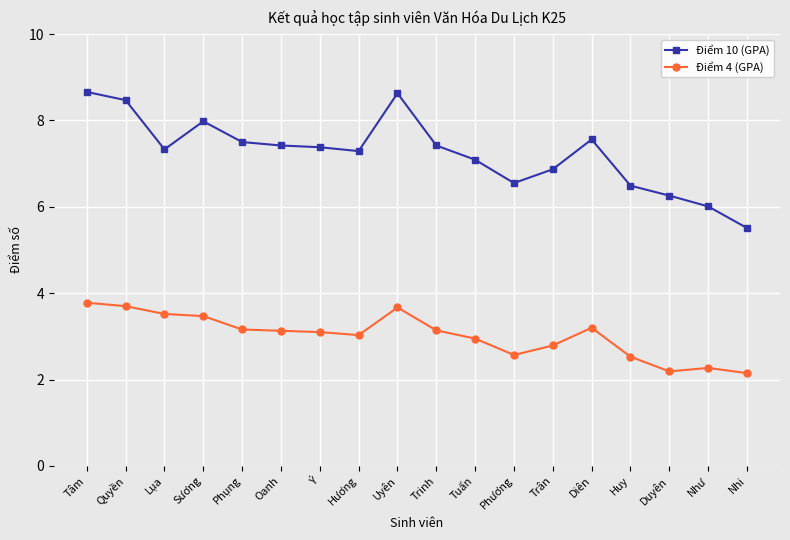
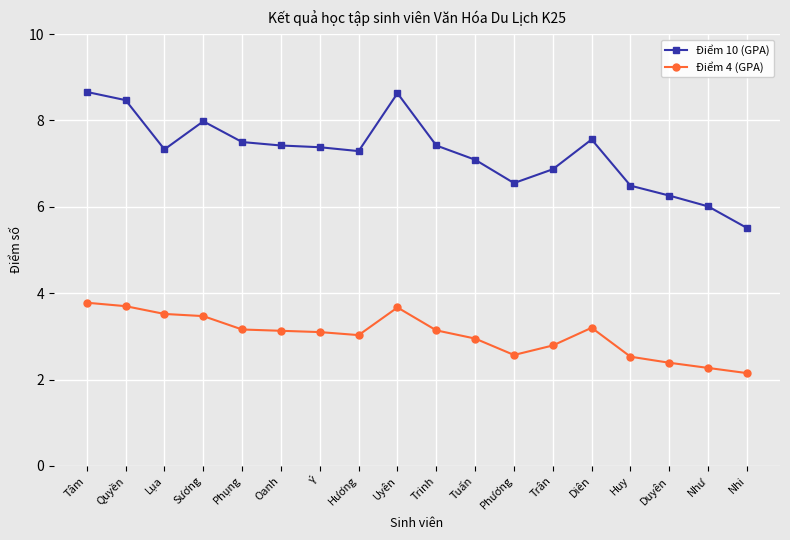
Điểm 4 (GPA), Duyên: 2.2 -> 2.4
